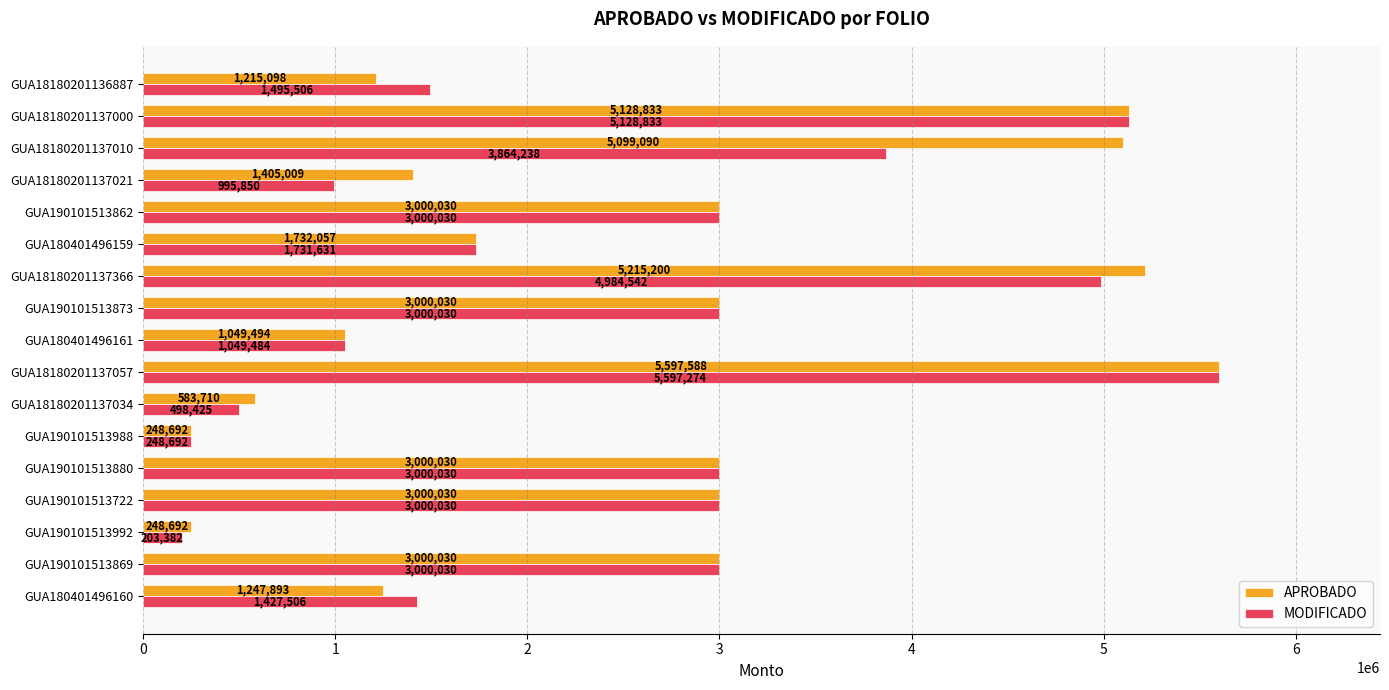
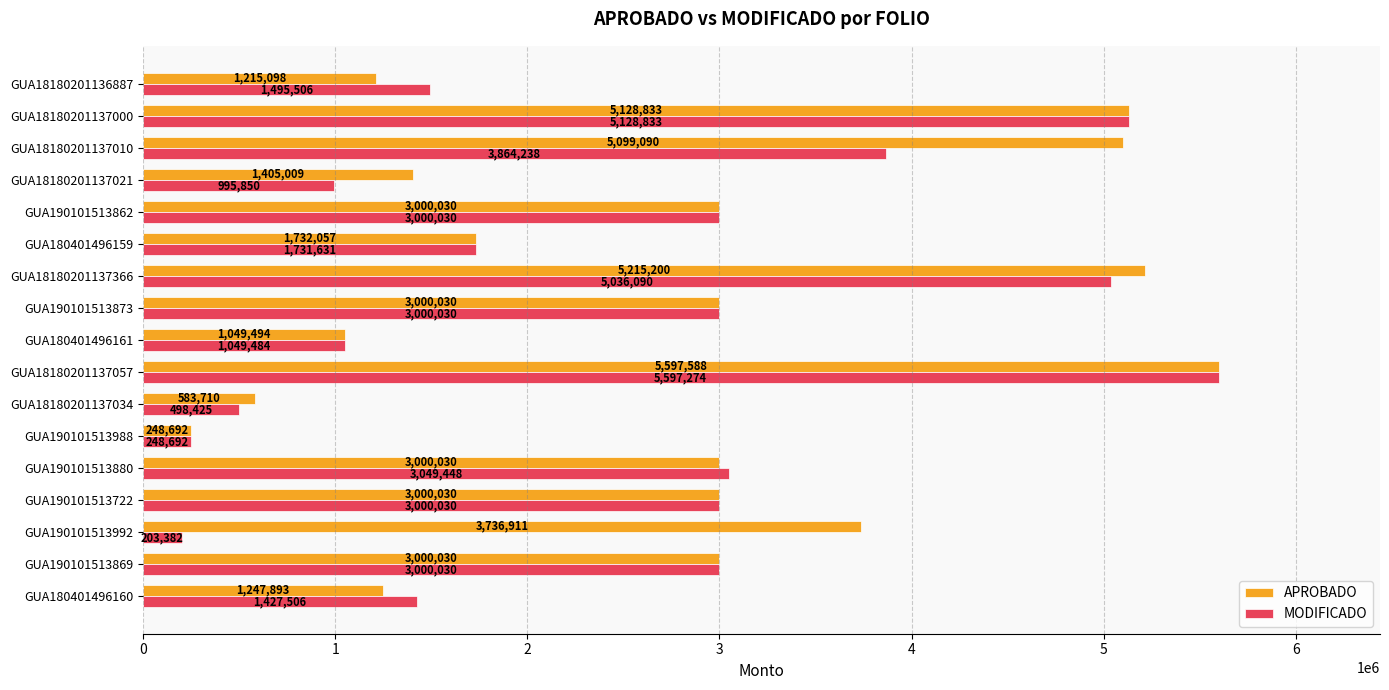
MODIFICADO, GUA18180201137366: 4,984,542 -> 5,036,090
MODIFICADO, GUA190101513880: 3,000,030 -> 3,049,448
APROBADO, GUA190101513992: 248,692 -> 3,736,911
